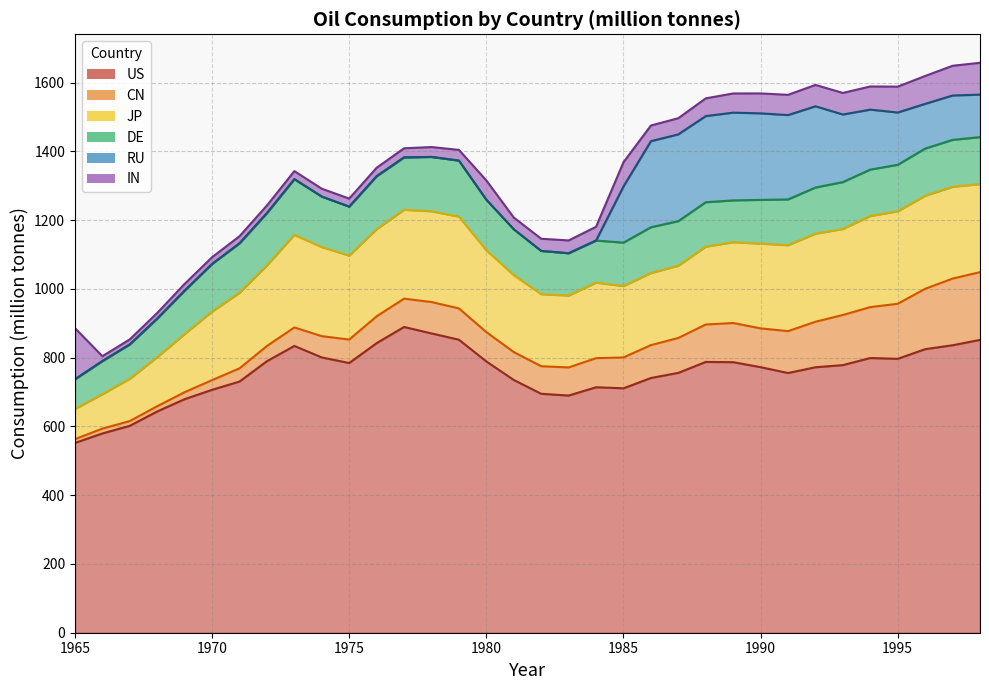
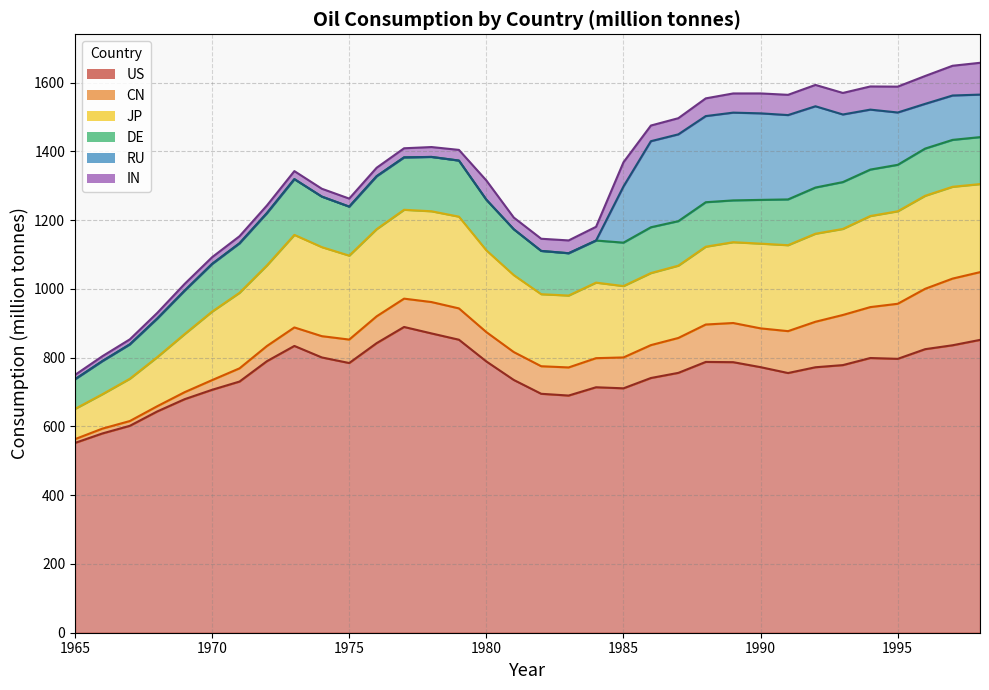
IN, 1965: 150 -> 10
